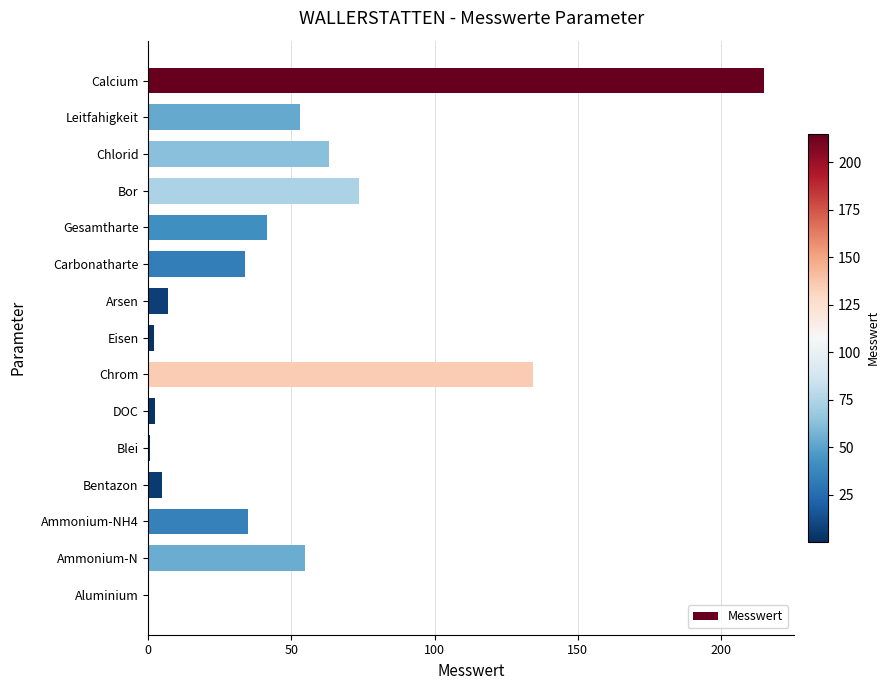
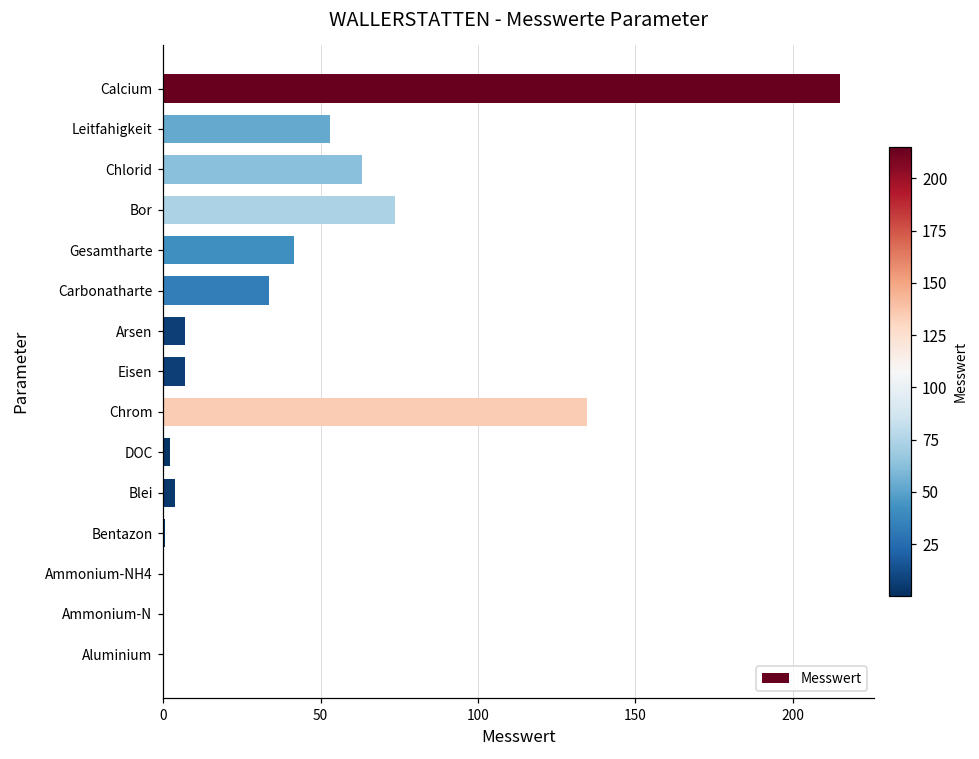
Eisen: 2 -> 7
Blei: 1 -> 4
Bentazon: 5 -> 1
Ammonium-NH4: 35 -> 0
Ammonium-N: 55 -> 0
